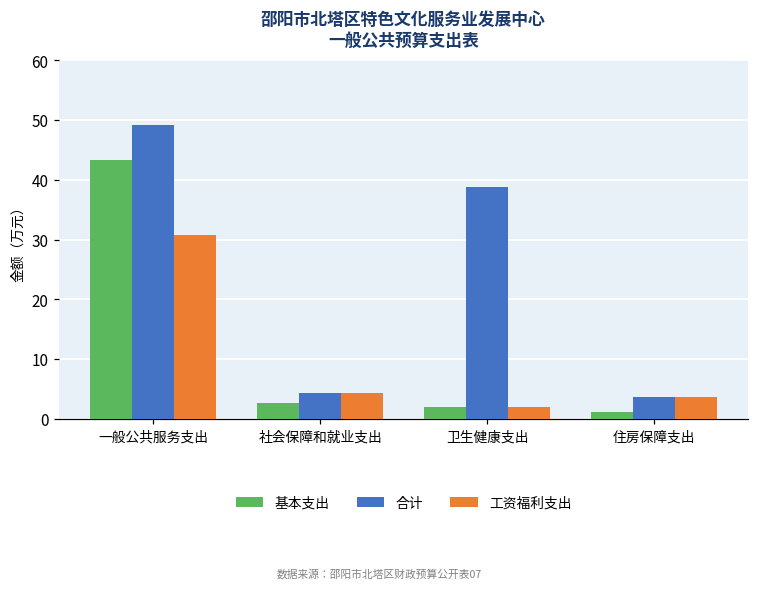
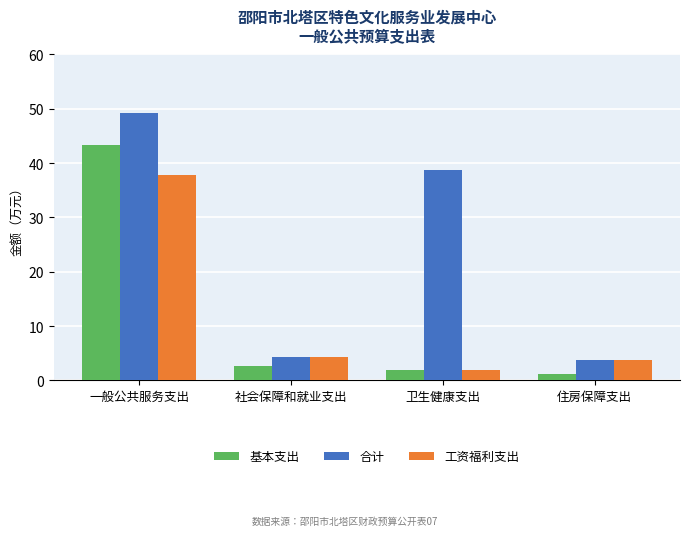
工资福利支出, 一般公共服务支出: 31 -> 38
